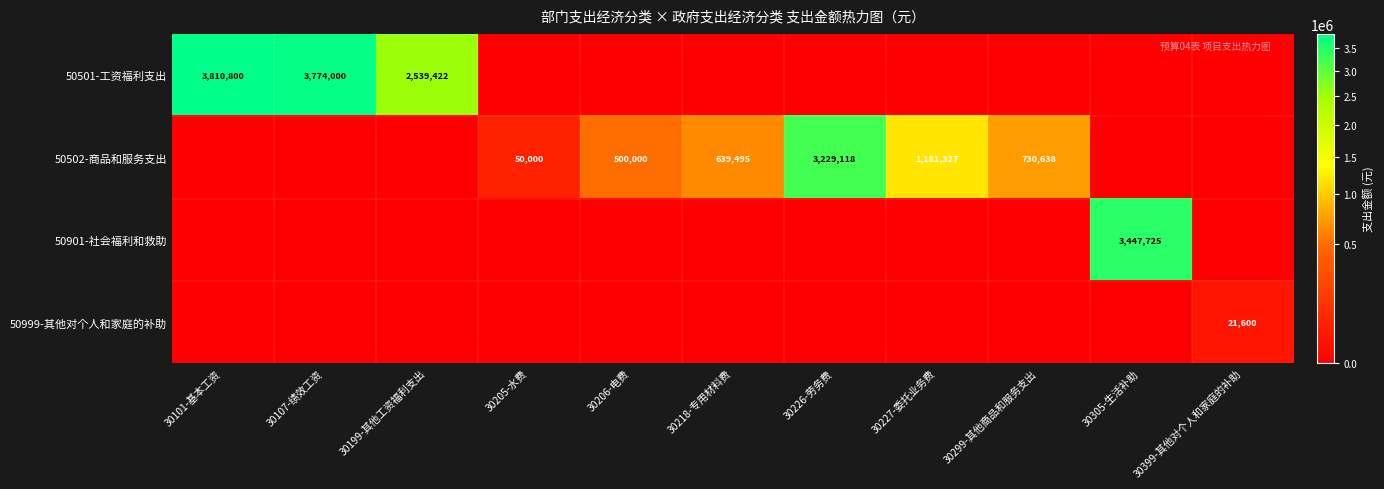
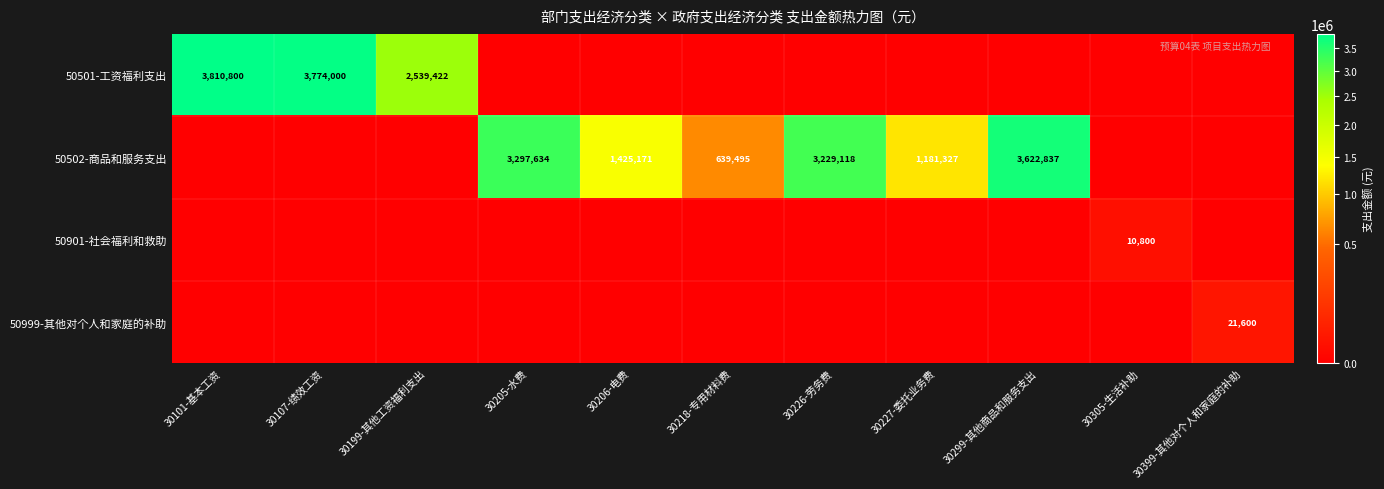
50502-商品和服务支出, 30205-水费: 50,000 -> 3,297,634
50502-商品和服务支出, 30206-电费: 500,000 -> 1,425,171
50502-商品和服务支出, 30299-其他商品和服务支出: 730,638 -> 3,622,837
50901-社会福利和救助, 30305-生活补助: 3,447,725 -> 10,800
